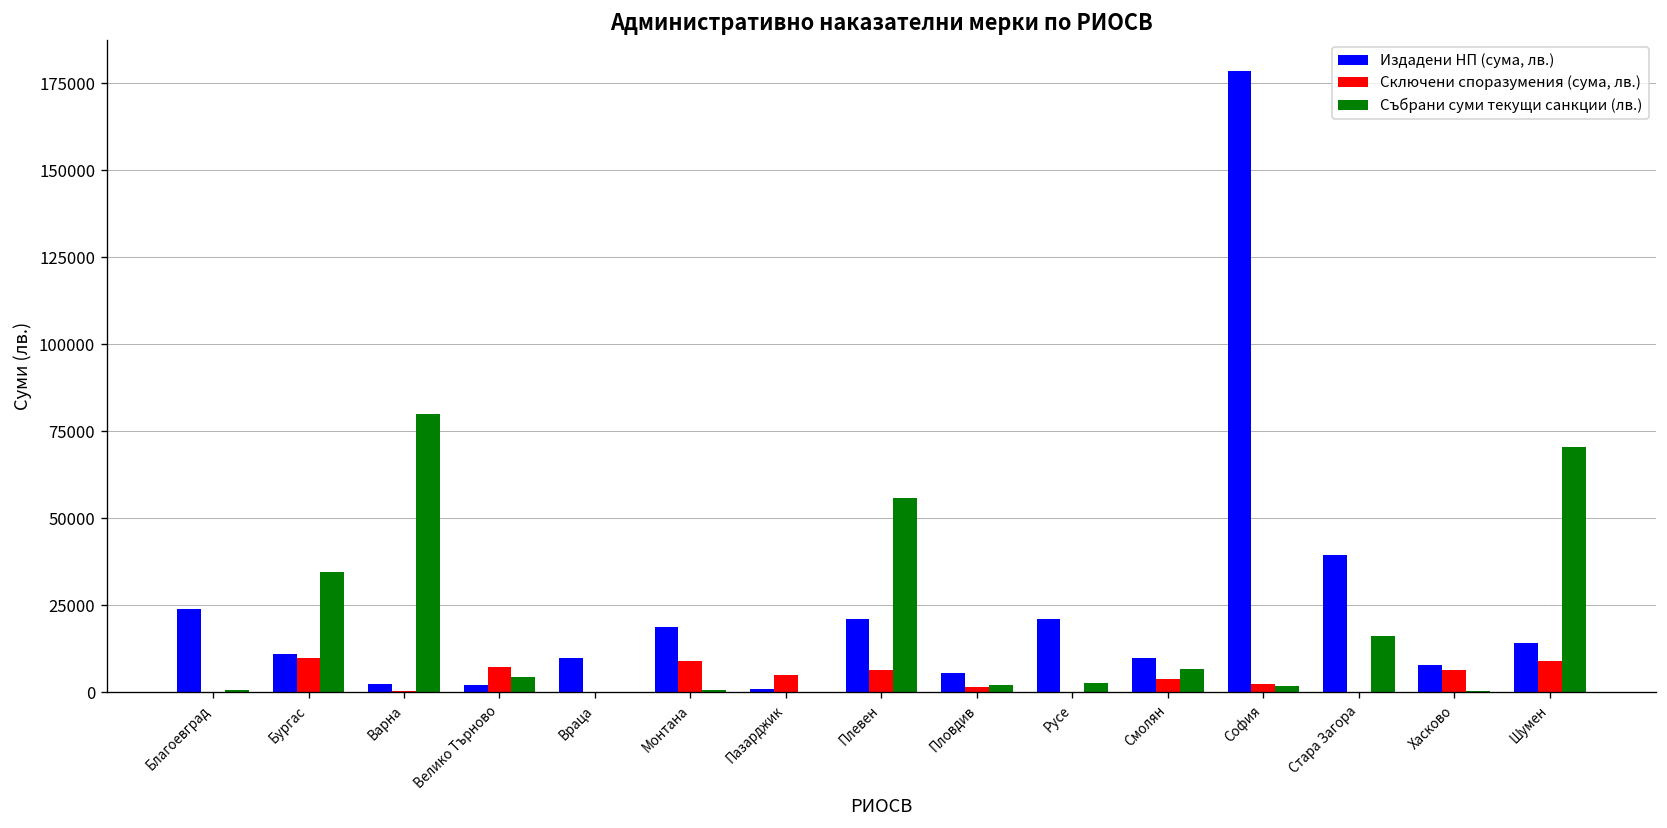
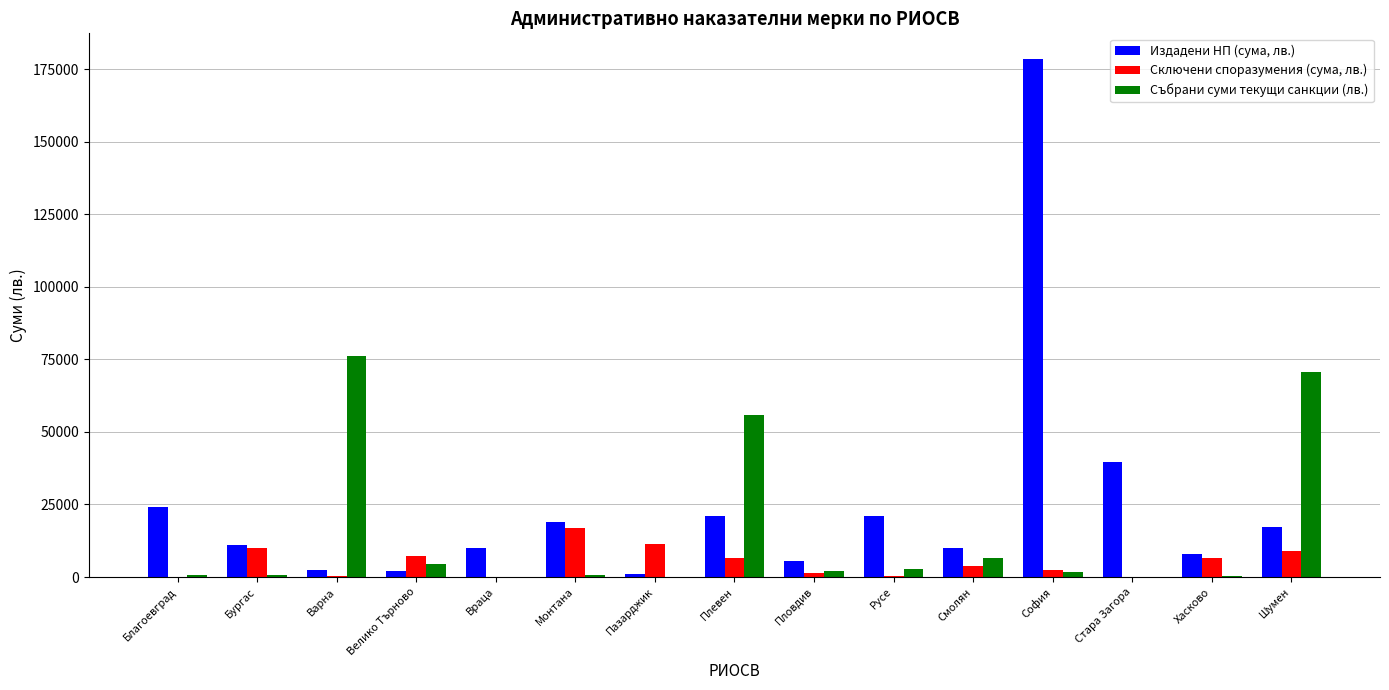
Събрани суми текущи санкции (лв.), Бургас: 35000 -> 1000
Събрани суми текущи санкции (лв.), Варна: 80000 -> 76000
Сключени споразумения (сума, лв.), Монтана: 9000 -> 17000
Сключени споразумения (сума, лв.), Пазарджик: 5000 -> 11000
Събрани суми текущи санкции (лв.), Стара Загора: 16000 -> 0
Издадени НП (сума, лв.), Шумен: 14000 -> 17000
